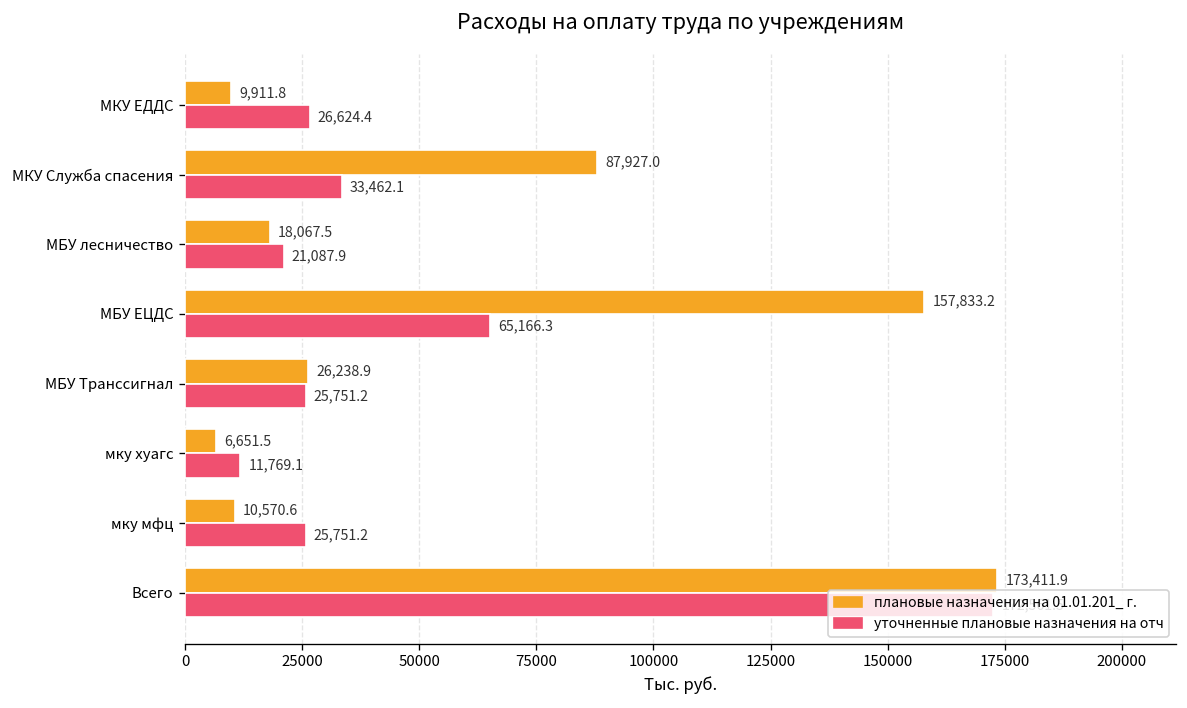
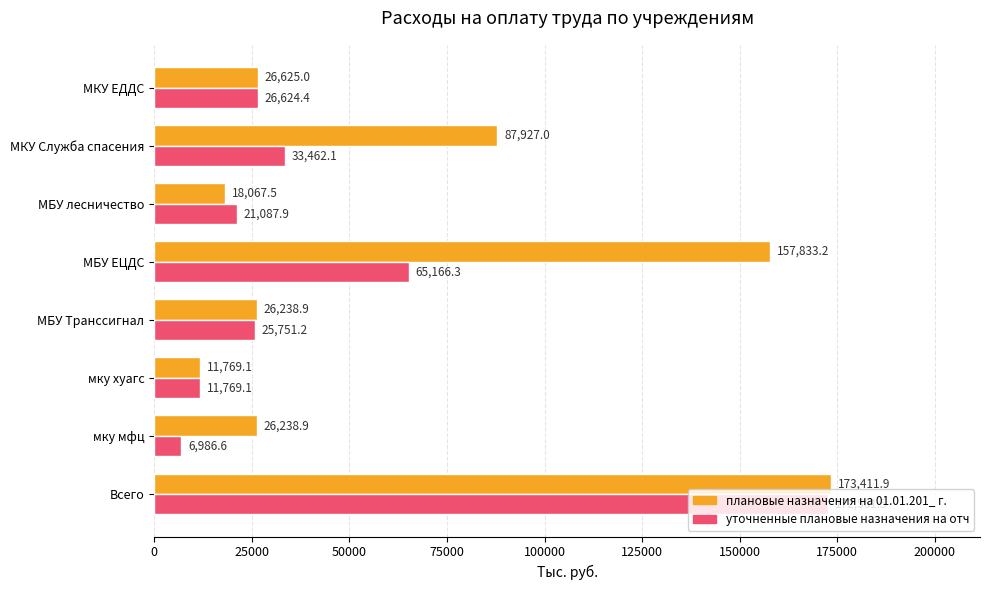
плановые назначения на 01.01.201_ г., МКУ ЕДДС: 9,911.8 -> 26,625.0
плановые назначения на 01.01.201_ г., мку хуагс: 6,651.5 -> 11,769.1
плановые назначения на 01.01.201_ г., мку мфц: 10,570.6 -> 26,238.9
уточненные плановые назначения на отч, мку мфц: 25,751.2 -> 6,986.6
